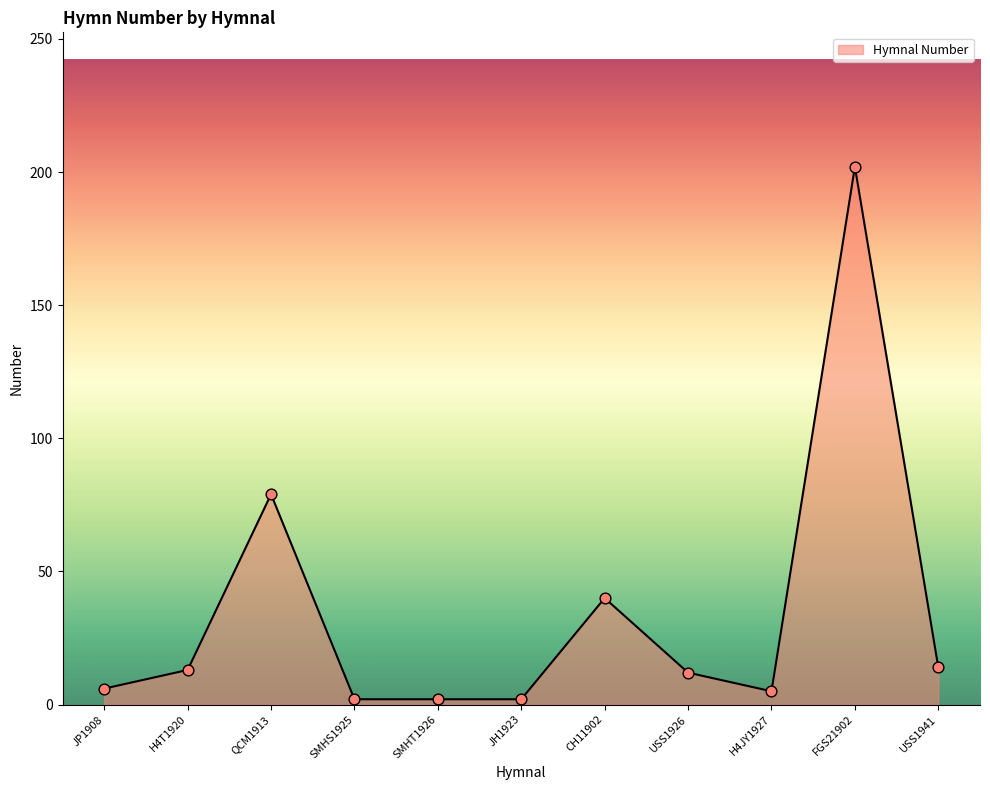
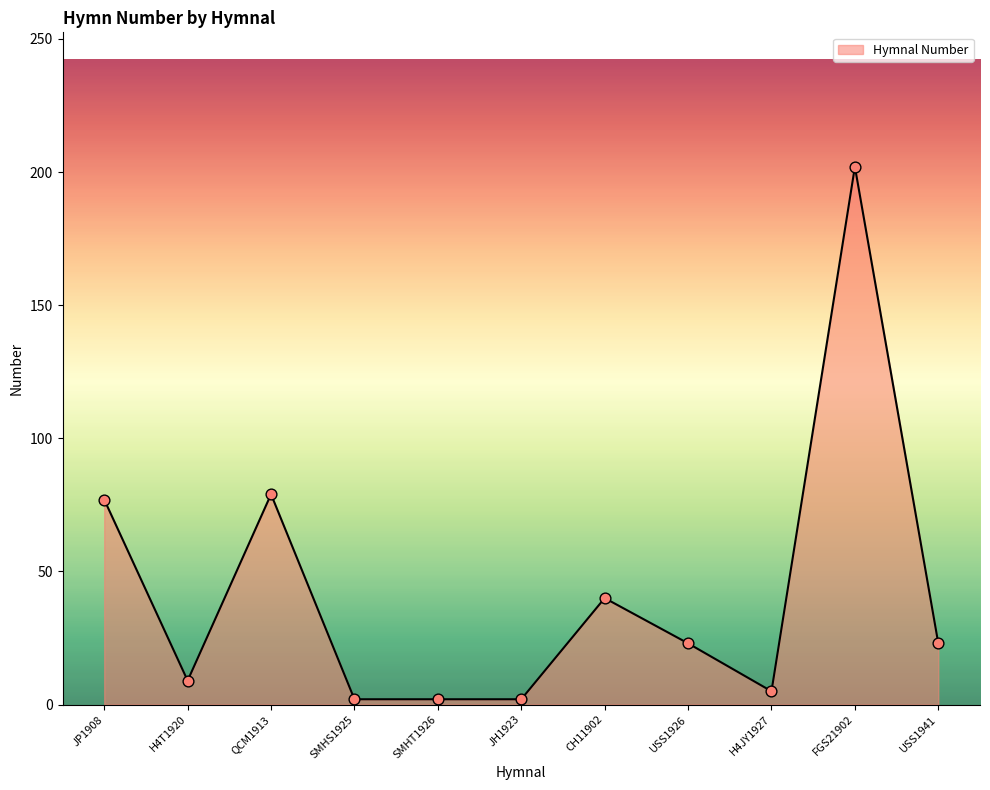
JP1908: 6 -> 77
H4T1920: 13 -> 9
USS1926: 12 -> 23
USS1941: 14 -> 23
